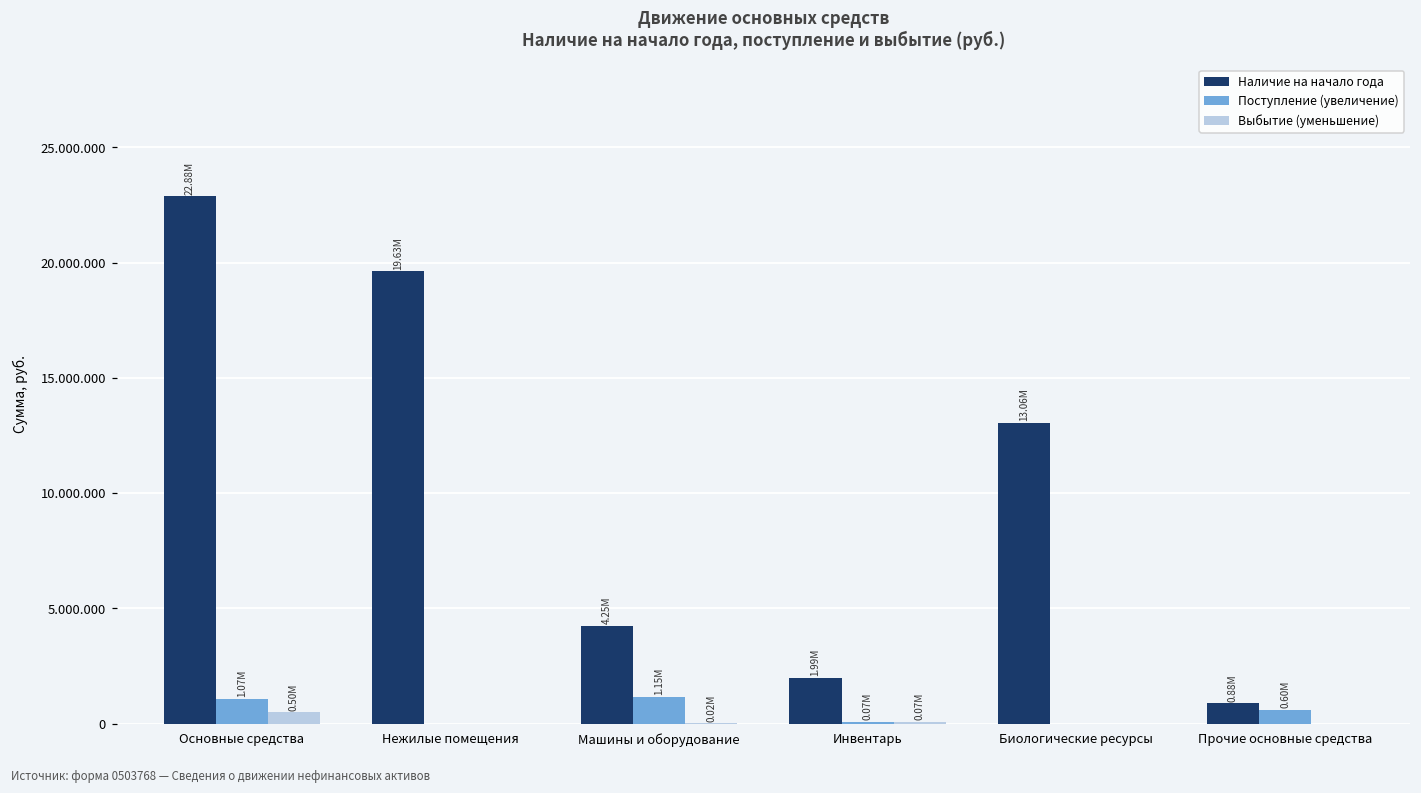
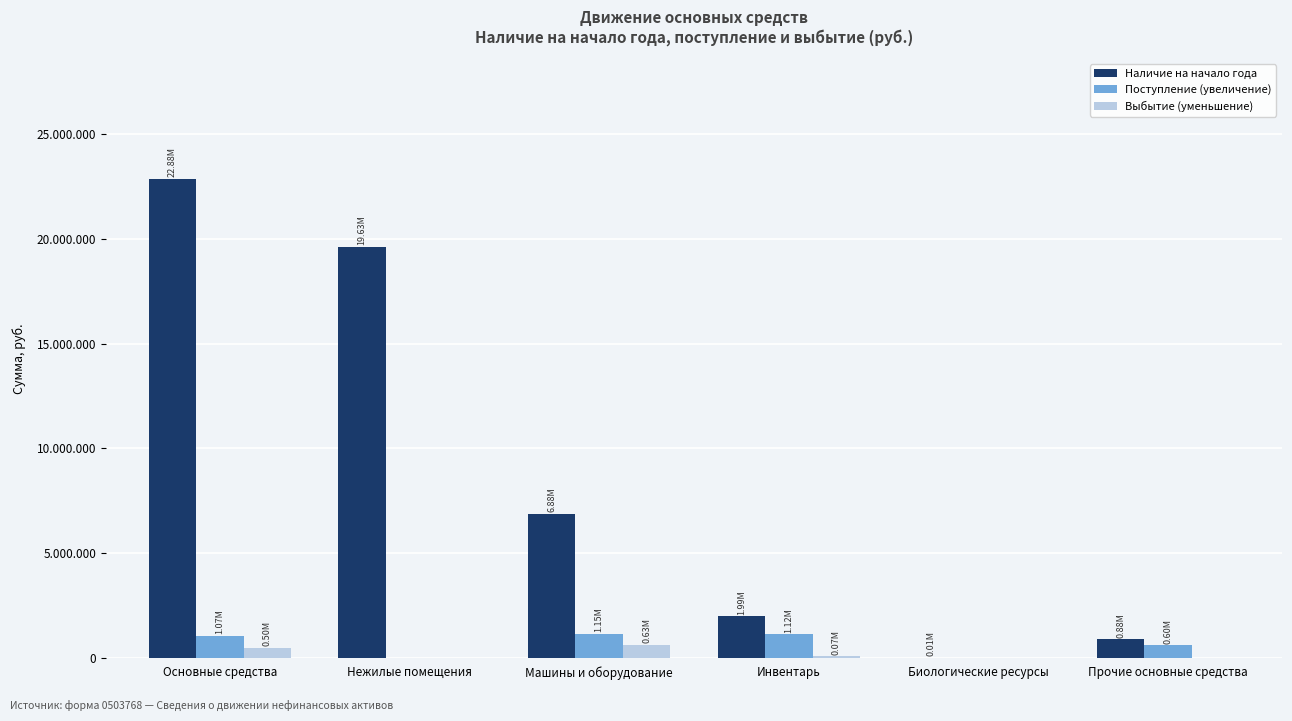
Наличие на начало года, Машины и оборудование: 4.25M -> 6.88M
Выбытие (уменьшение), Машины и оборудование: 0.02M -> 0.63M
Поступление (увеличение), Инвентарь: 0.07M -> 1.12M
Наличие на начало года, Биологические ресурсы: 13.06M -> 0.01M
